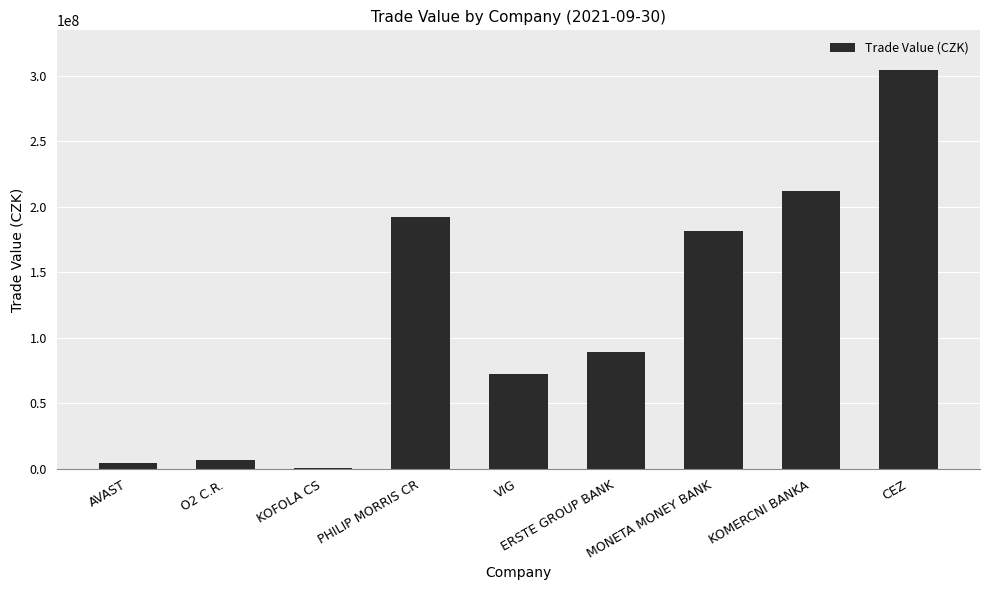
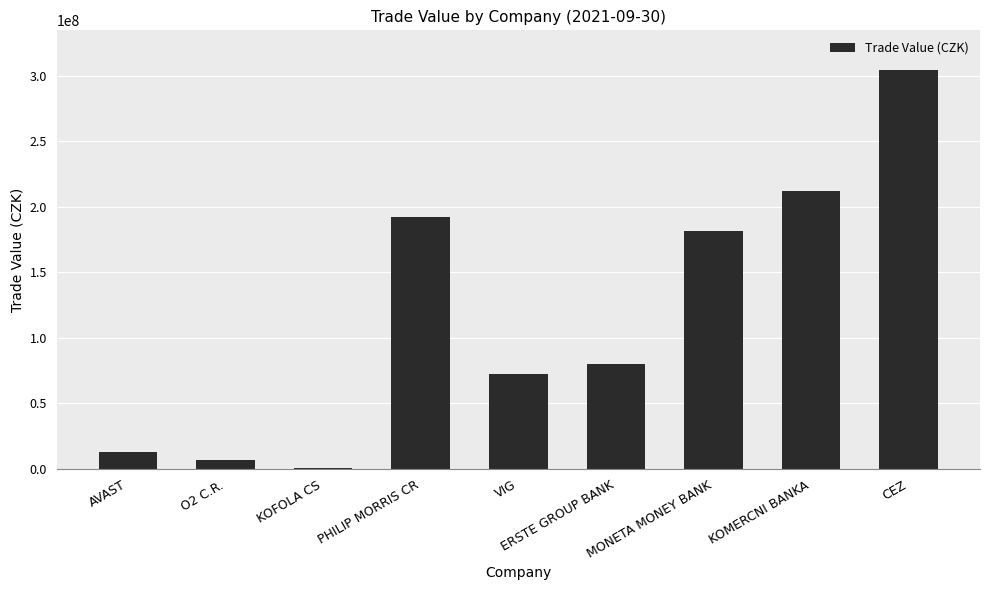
AVAST: 5000000 -> 13000000
ERSTE GROUP BANK: 89000000 -> 80000000
